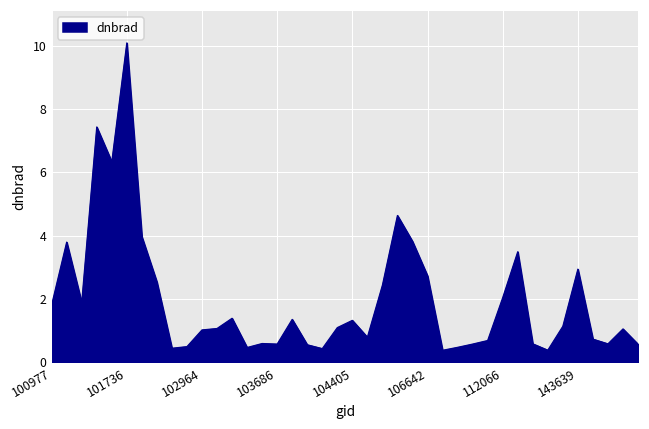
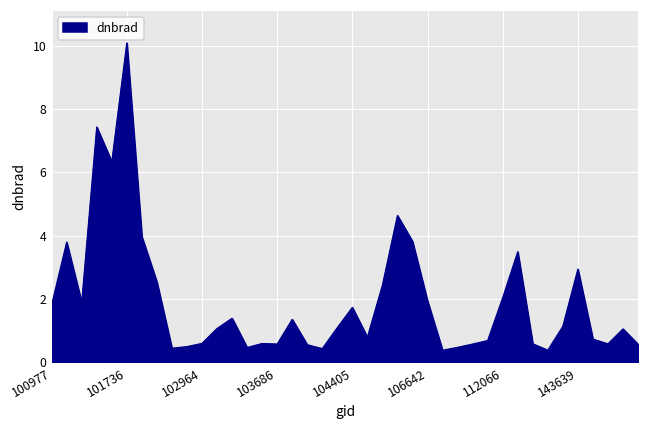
102964: 1.0 -> 0.6
104405: 1.3 -> 1.7
106642: 2.7 -> 1.9
